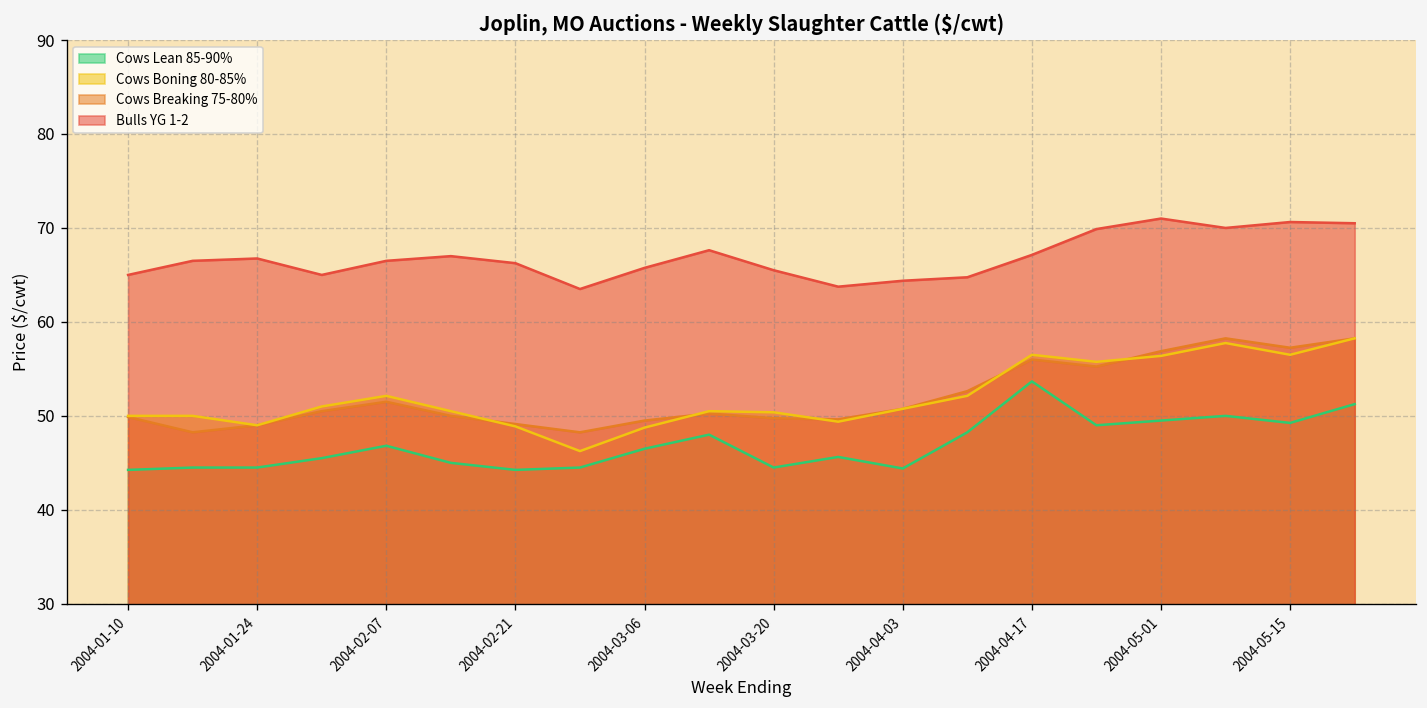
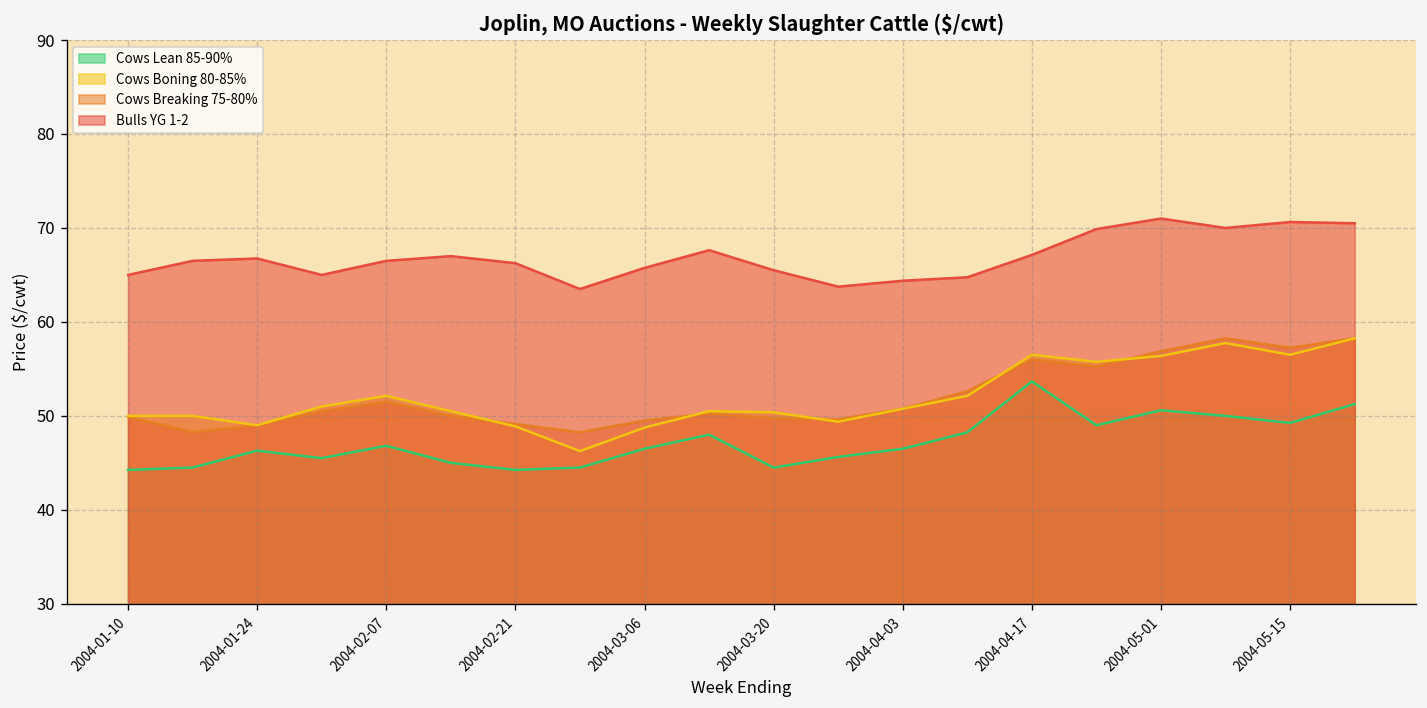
Cows Lean 85-90%, 2004-01-24: 45 -> 46
Cows Lean 85-90%, 2004-04-03: 44 -> 47
Cows Lean 85-90%, 2004-05-01: 50 -> 51
